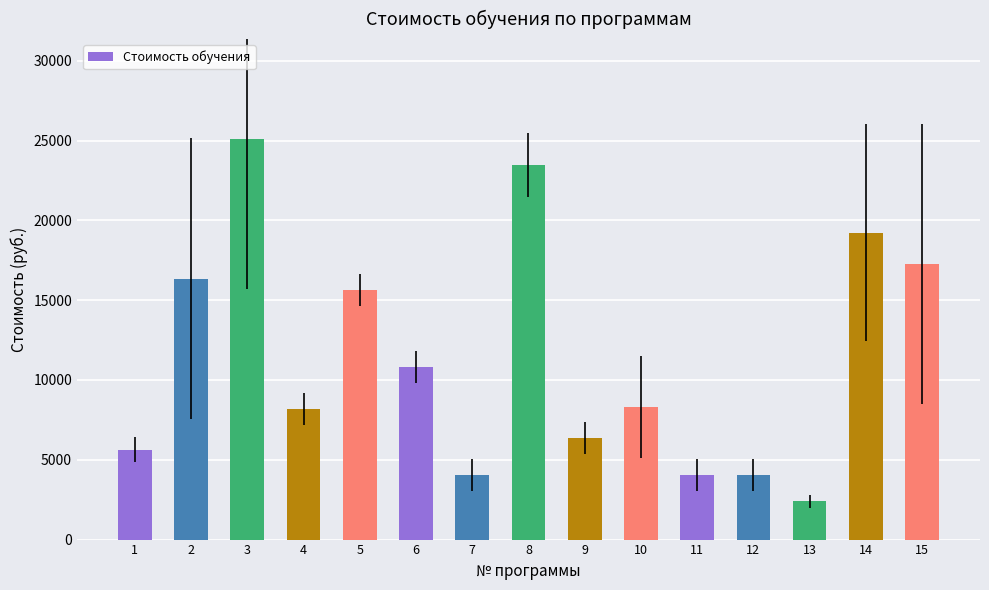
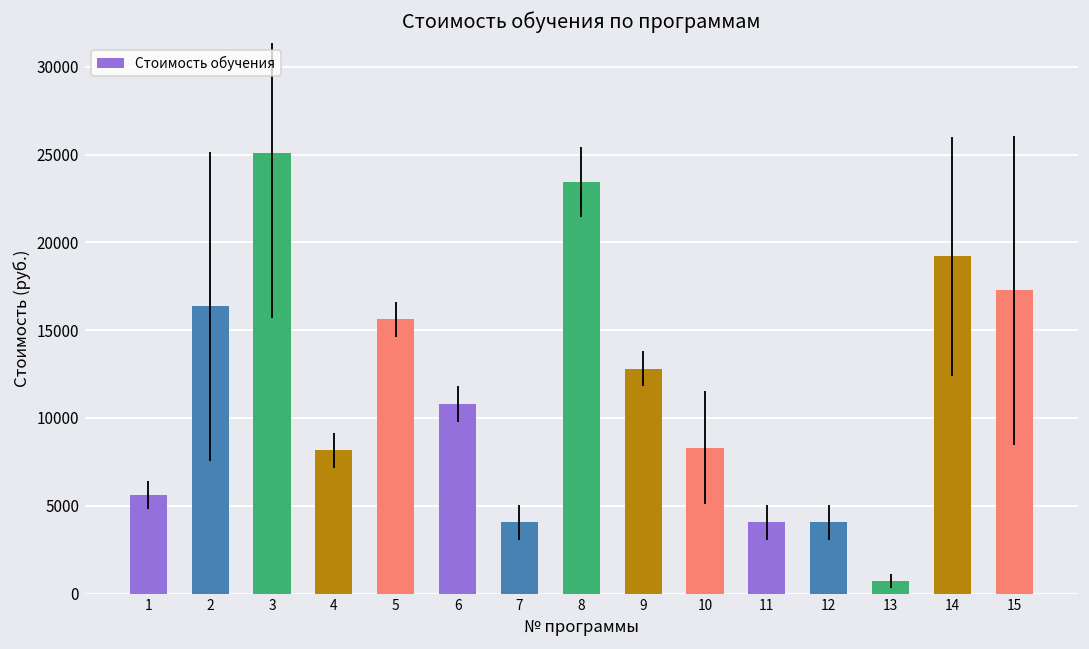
9: 6300 -> 12800
13: 2400 -> 700
